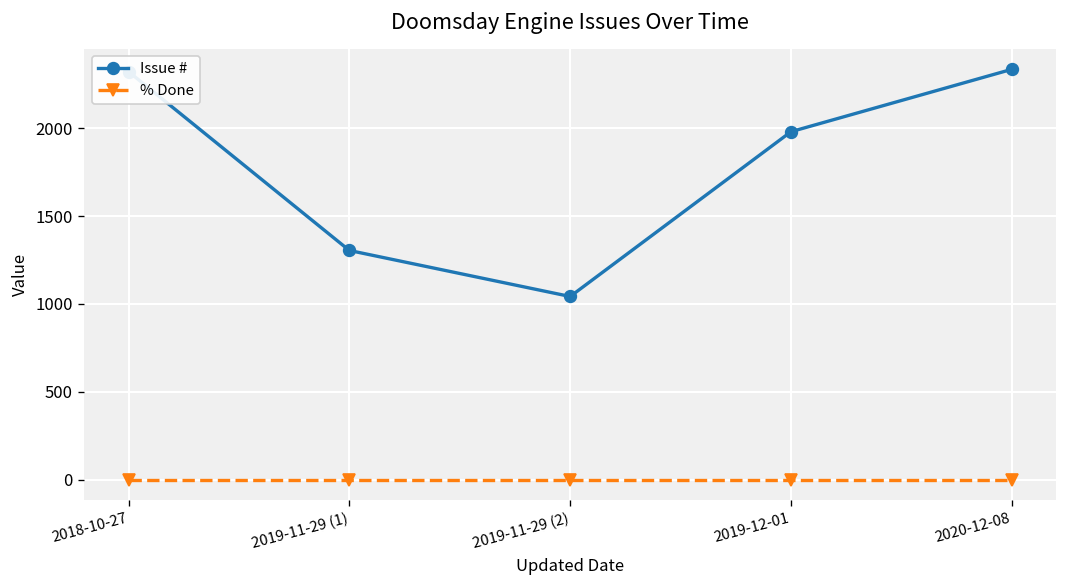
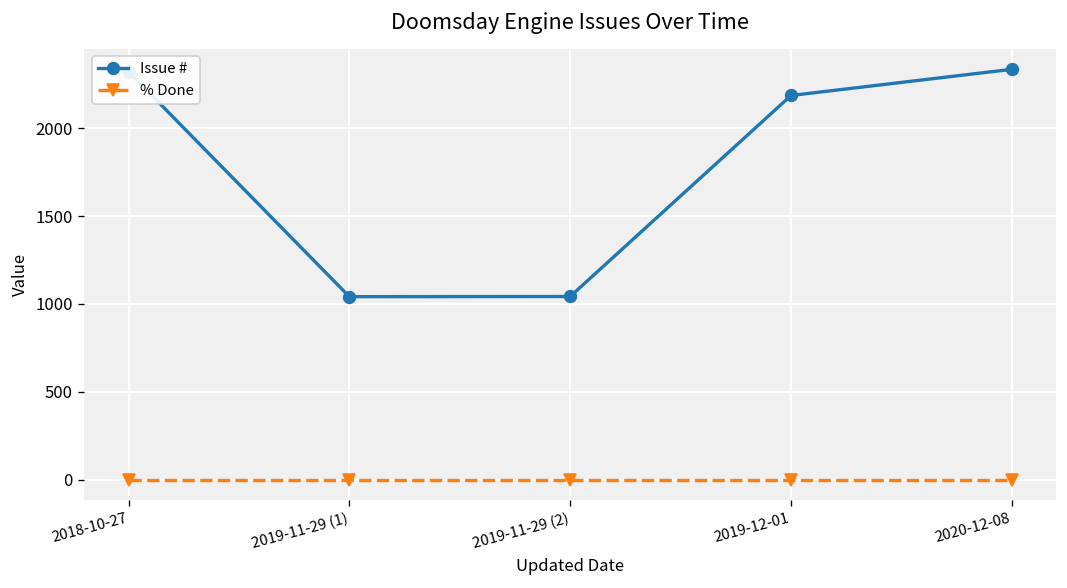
Issue #, 2019-11-29 (1): 1300 -> 1040
Issue #, 2019-12-01: 1980 -> 2190
